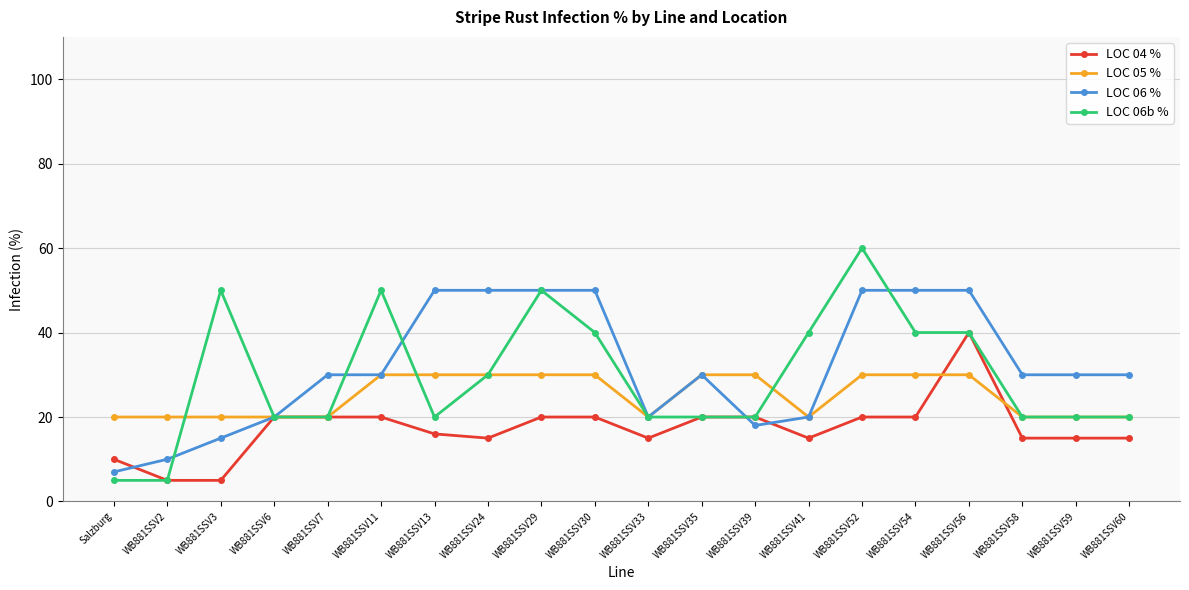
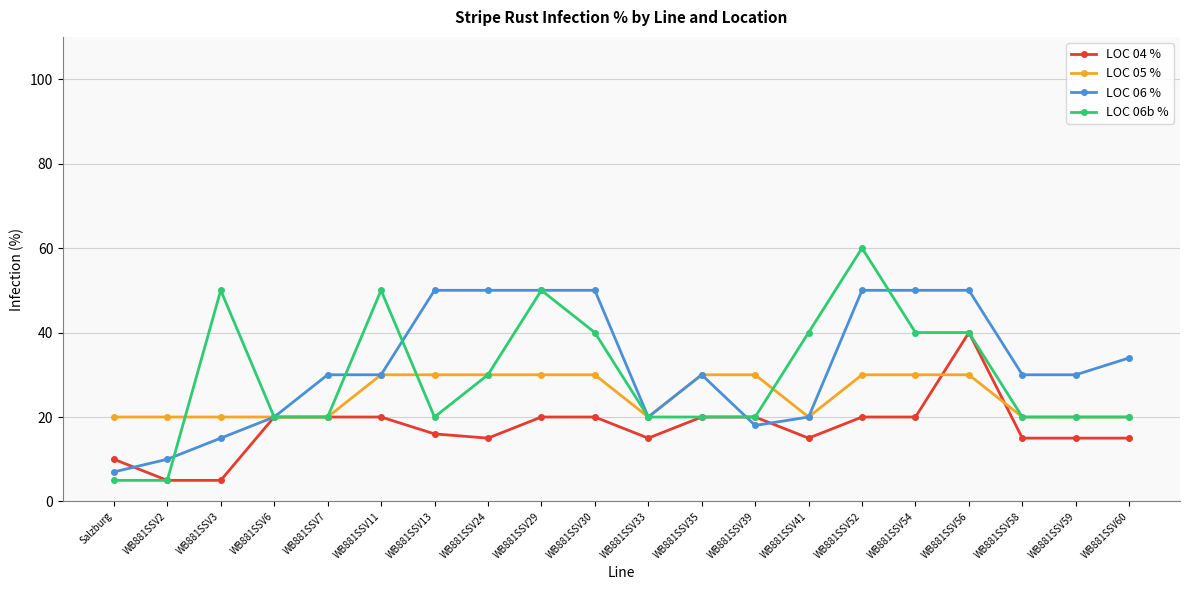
LOC 06 %, WB881SSV60: 30 -> 34
